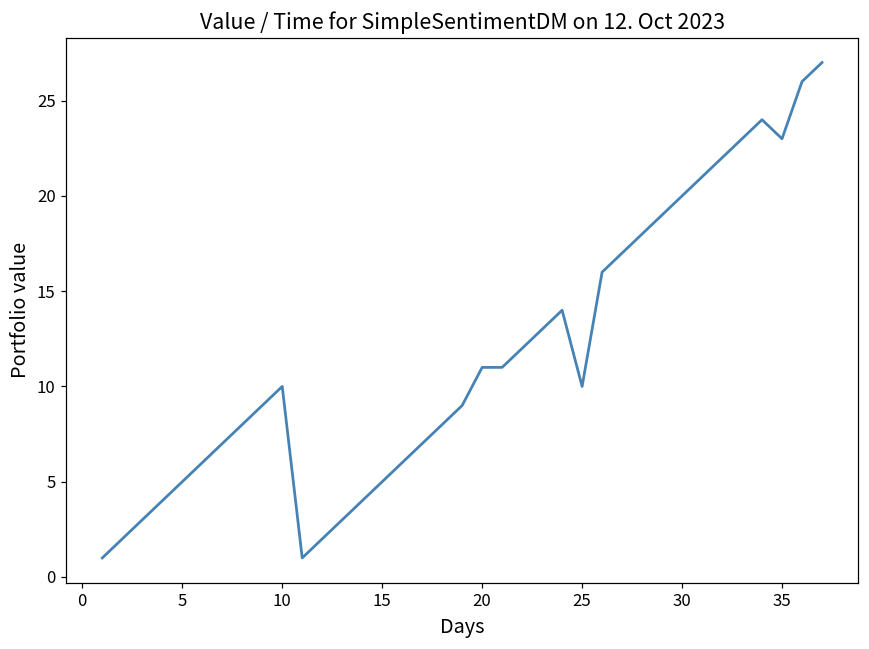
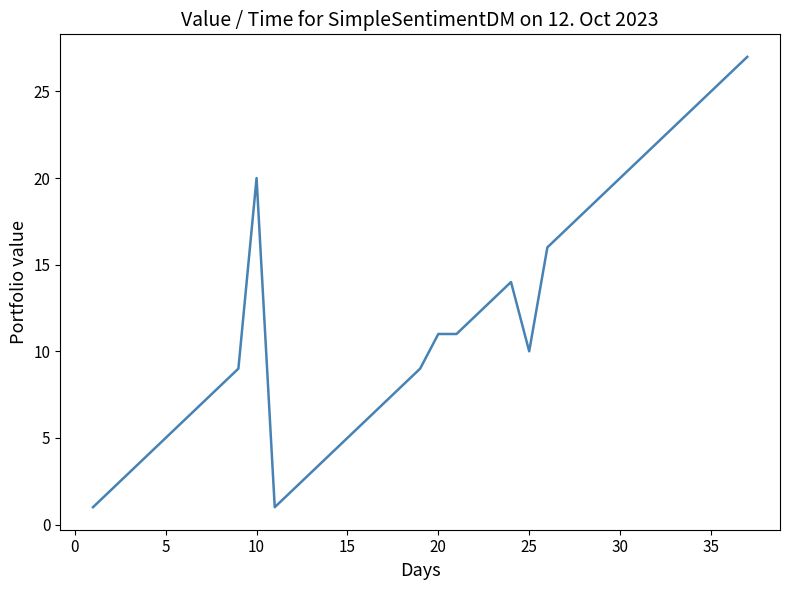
10: 10 -> 20
35: 23 -> 25
